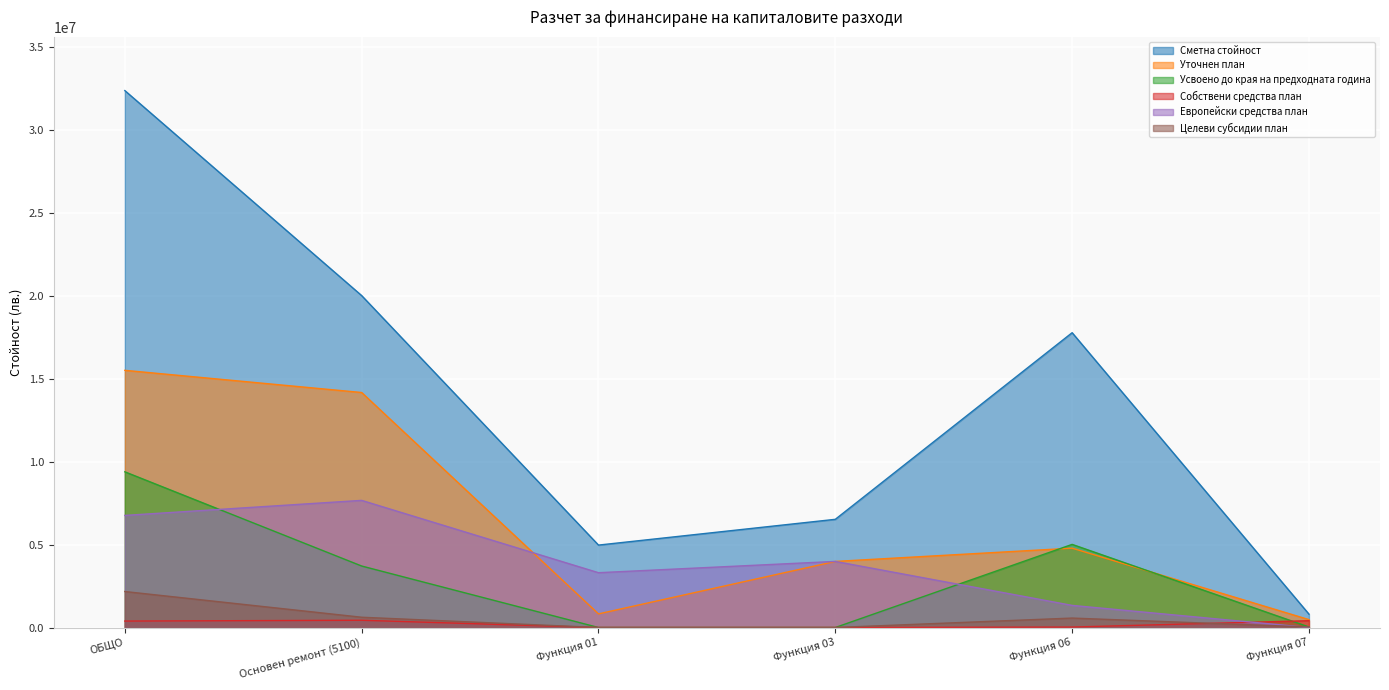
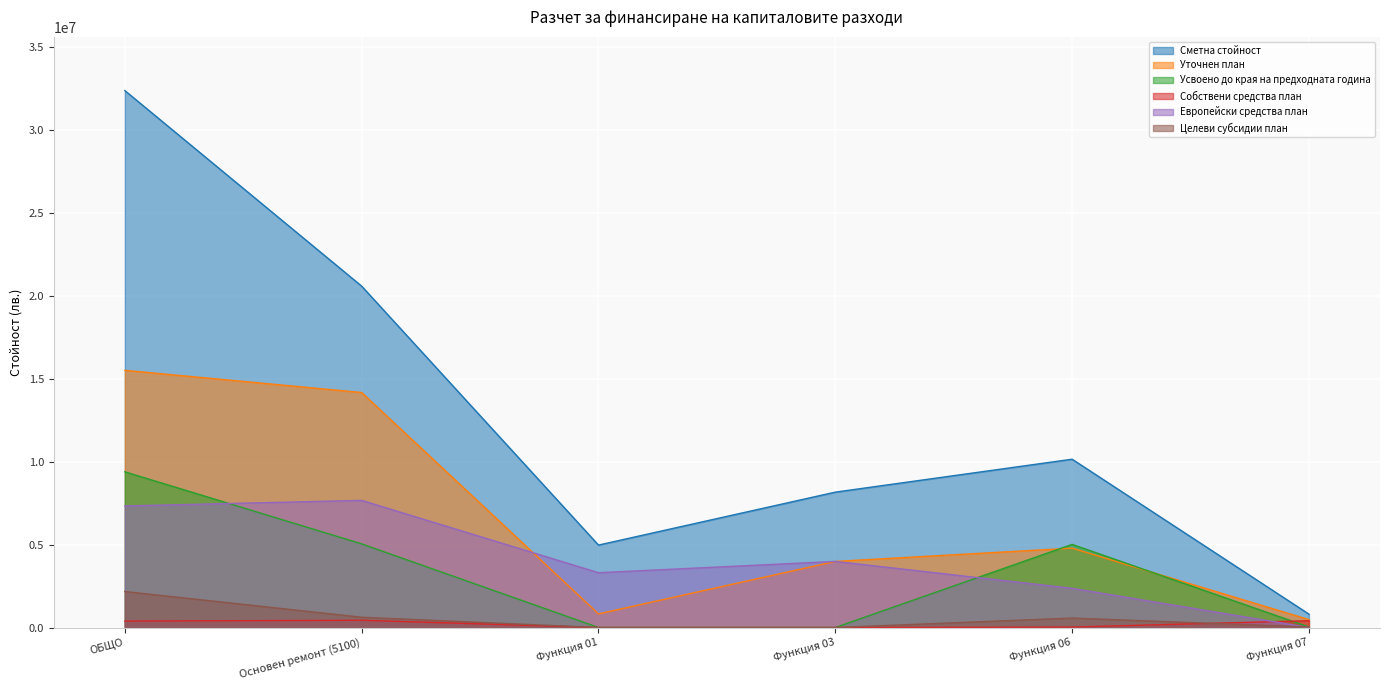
Европейски средства план, ОБЩО: 6800000 -> 7300000
Сметна стойност, Основен ремонт (5100): 20000000 -> 20600000
Усвоено до края на предходната година, Основен ремонт (5100): 3700000 -> 5000000
Сметна стойност, Функция 03: 6500000 -> 8200000
Сметна стойност, Функция 06: 17800000 -> 10100000
Европейски средства план, Функция 06: 1300000 -> 2400000
